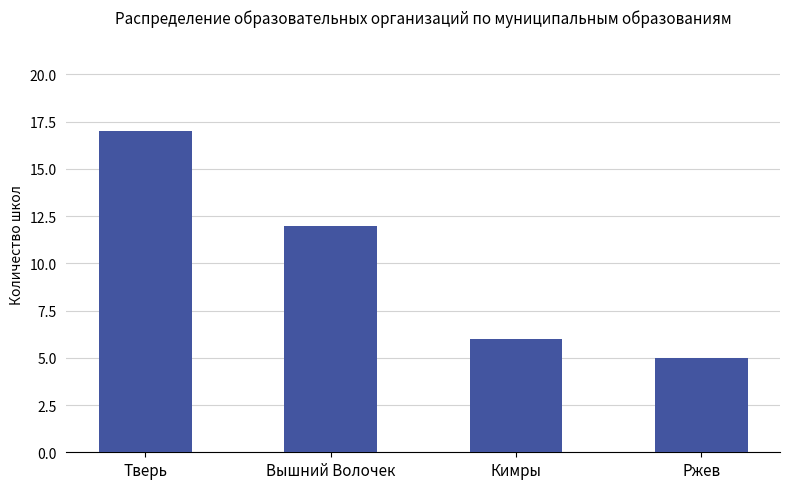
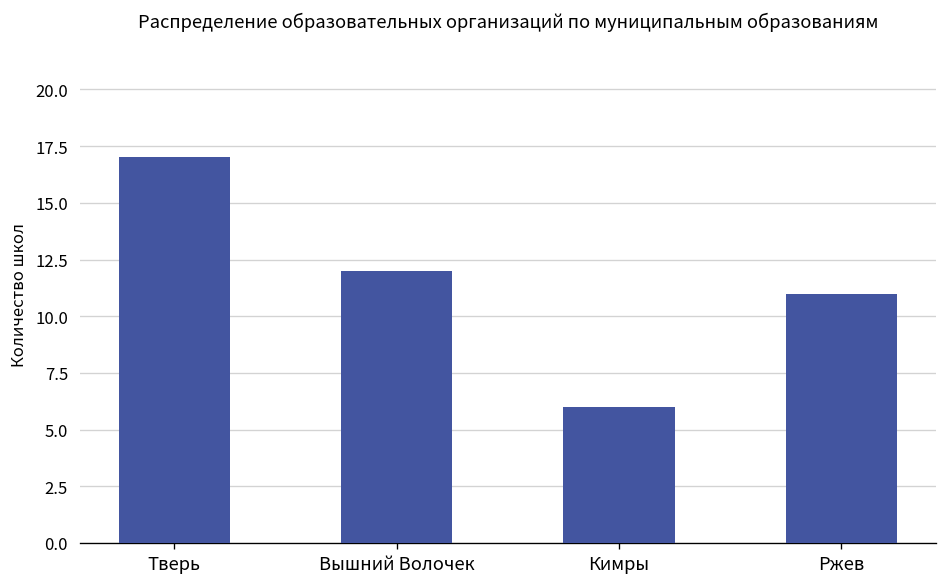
Ржев: 5 -> 11
